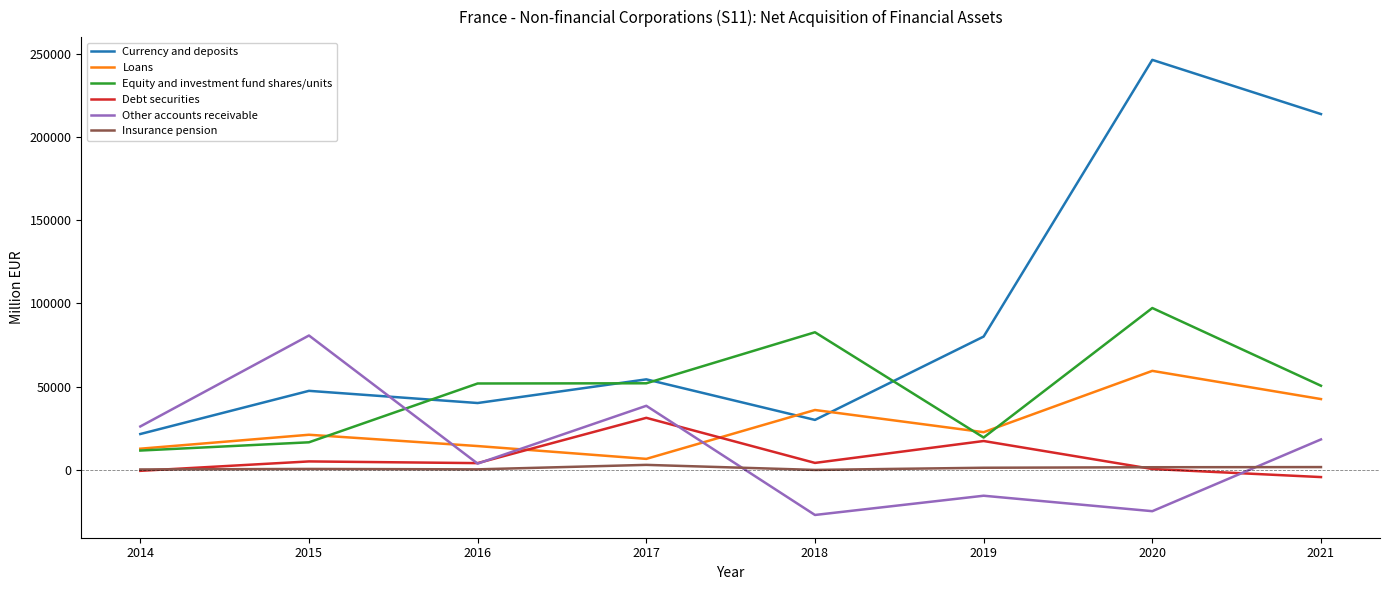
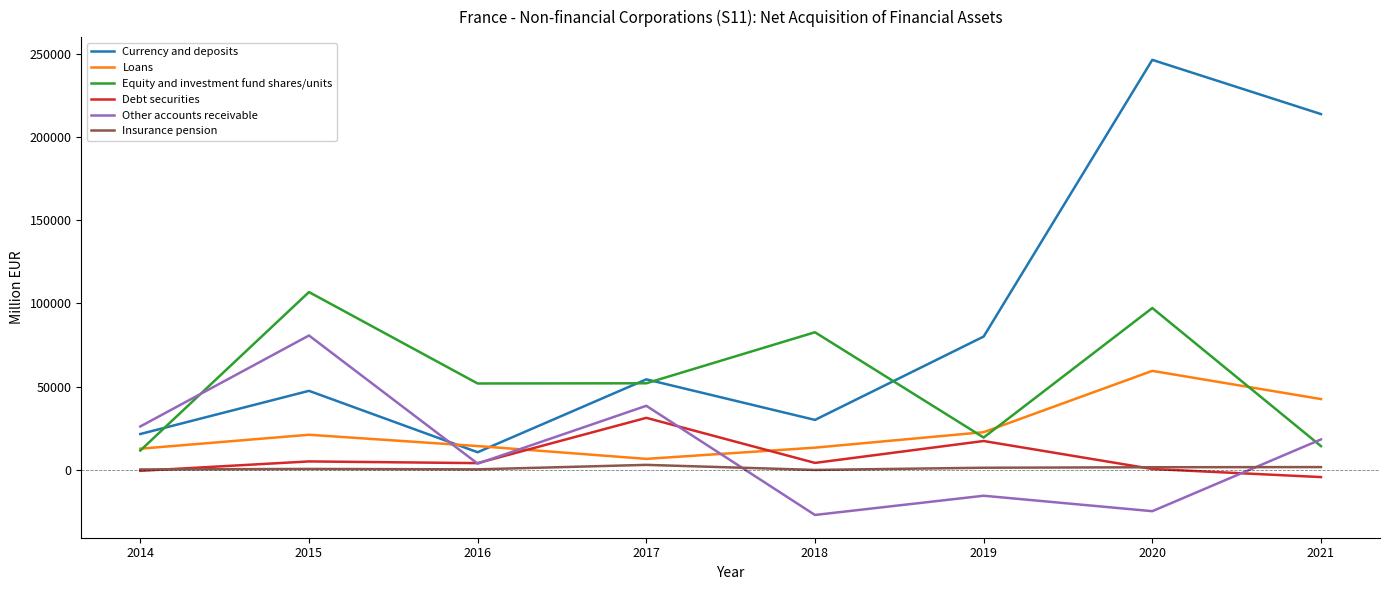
Equity and investment fund shares/units, 2015: 17000 -> 107000
Currency and deposits, 2016: 40000 -> 11000
Loans, 2018: 36000 -> 13000
Equity and investment fund shares/units, 2021: 51000 -> 14000
